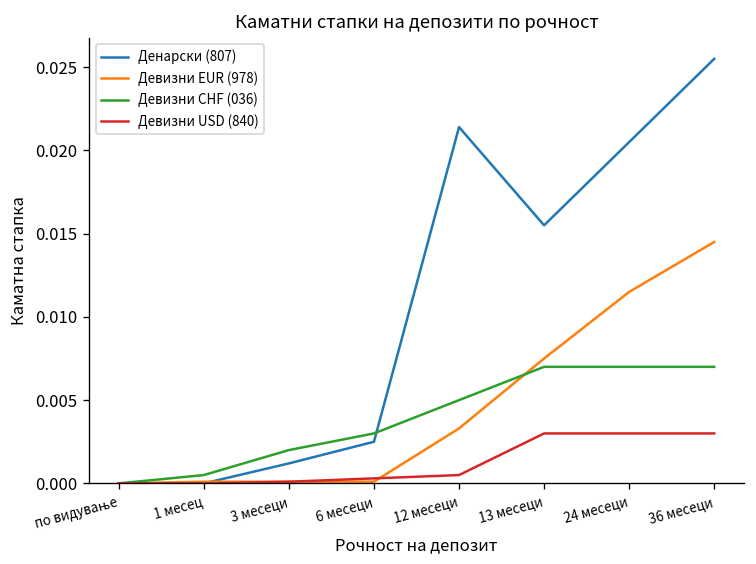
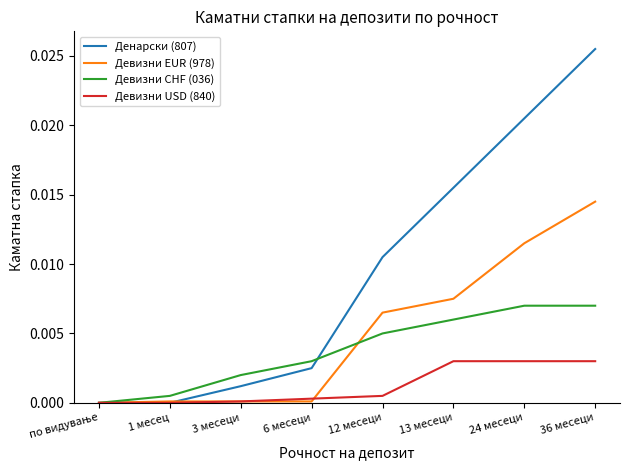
Денарски (807), 12 месеци: 0.0214 -> 0.0105
Девизни EUR (978), 12 месеци: 0.0033 -> 0.0065
Девизни CHF (036), 13 месеци: 0.007 -> 0.006
